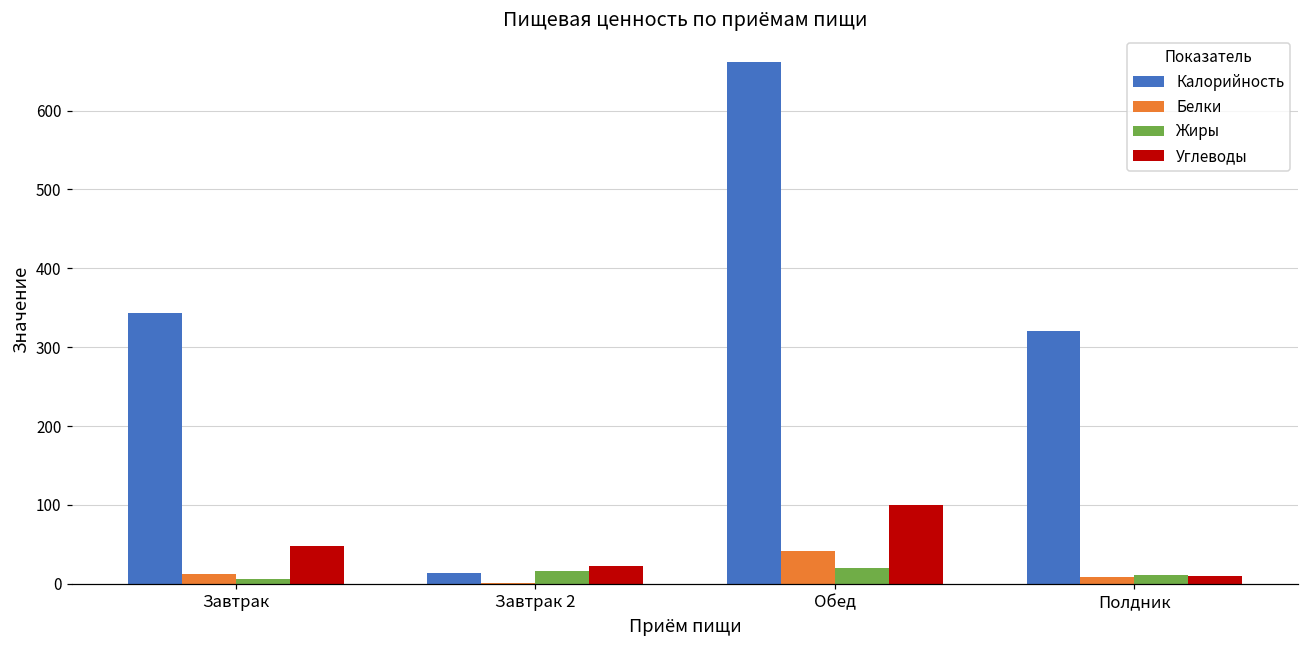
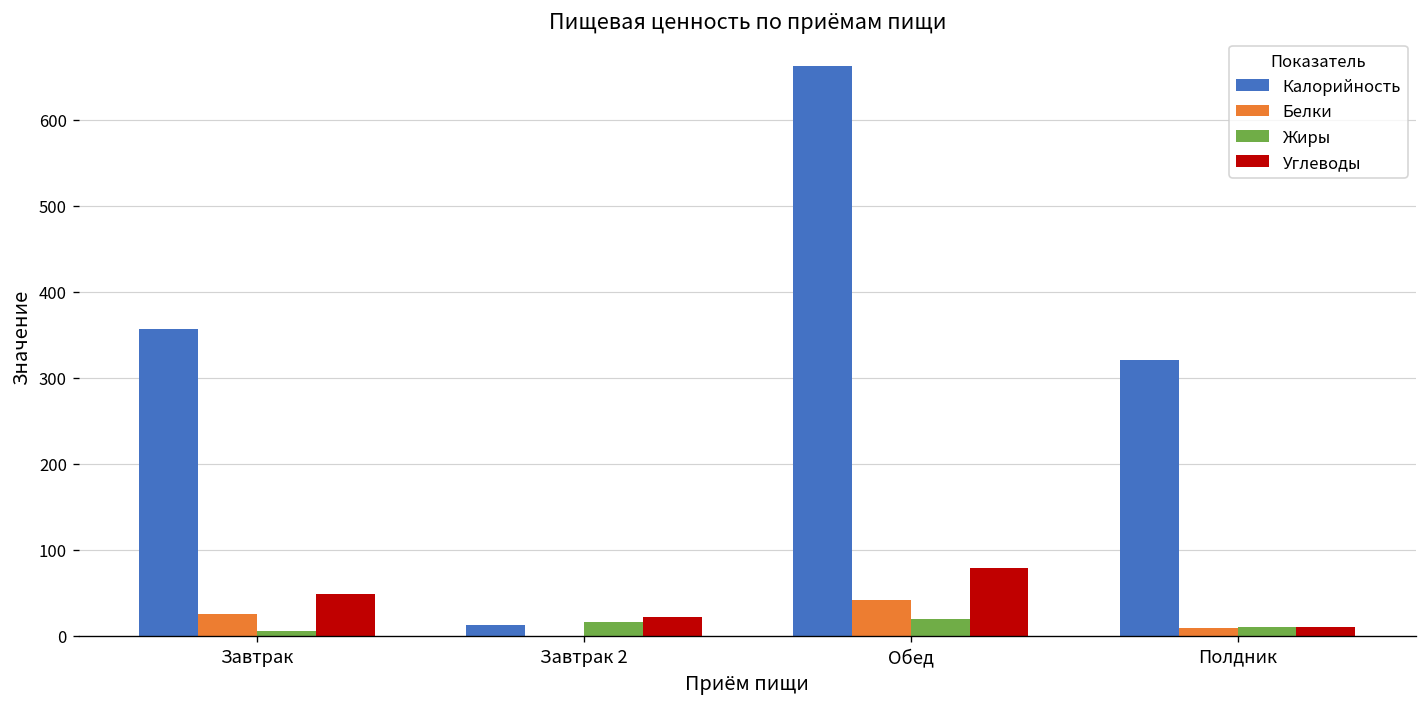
Калорийность, Завтрак: 340 -> 360
Белки, Завтрак: 10 -> 30
Углеводы, Обед: 100 -> 80
